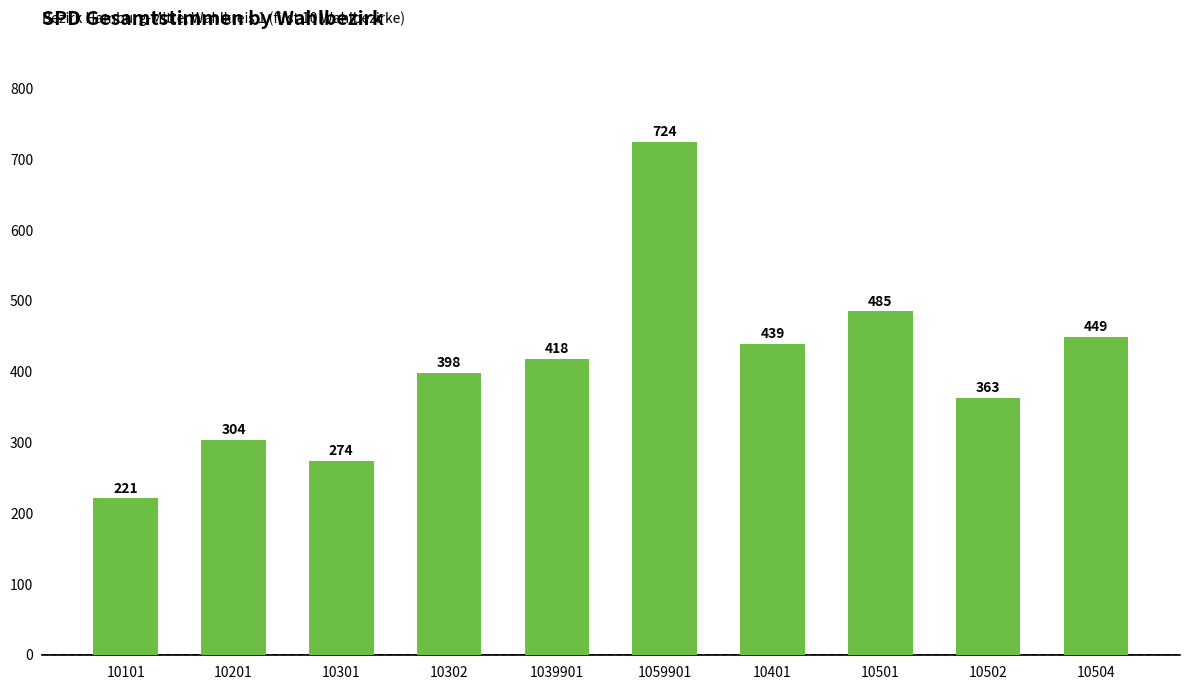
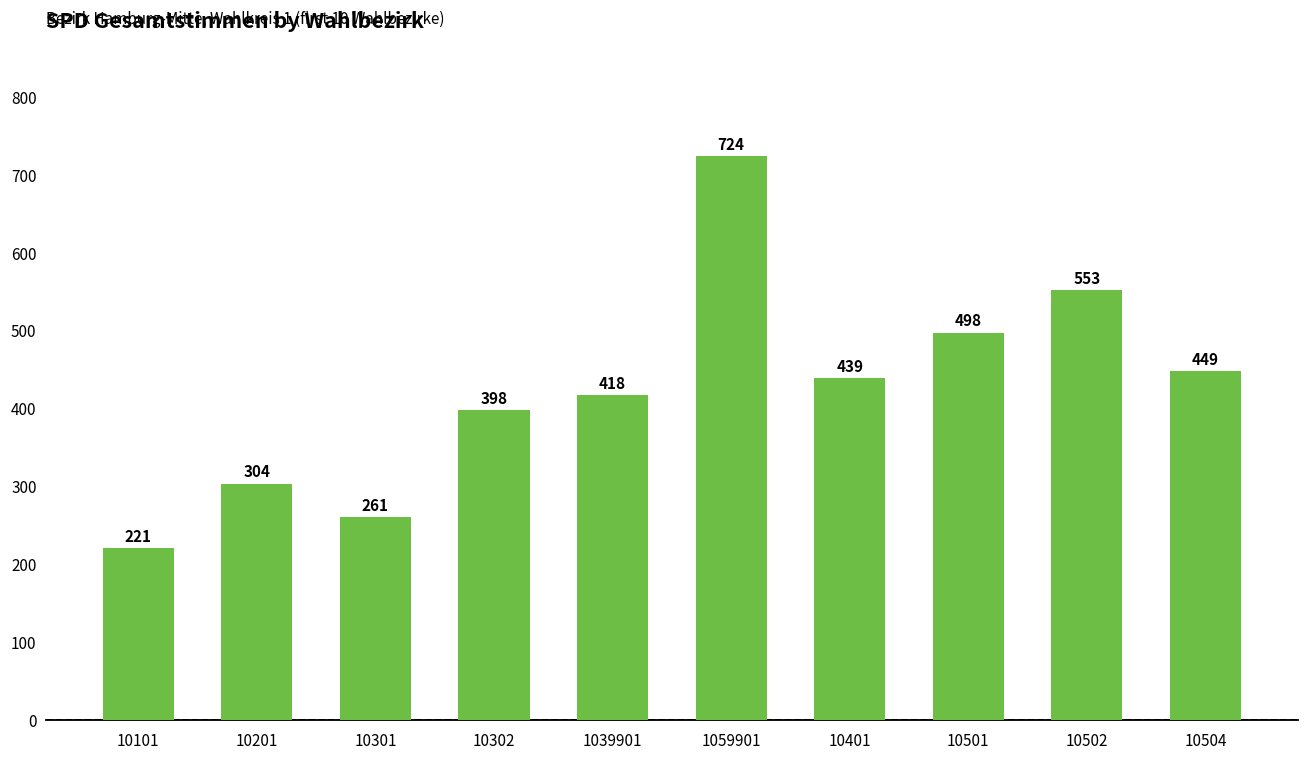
10301: 274 -> 261
10501: 485 -> 498
10502: 363 -> 553
